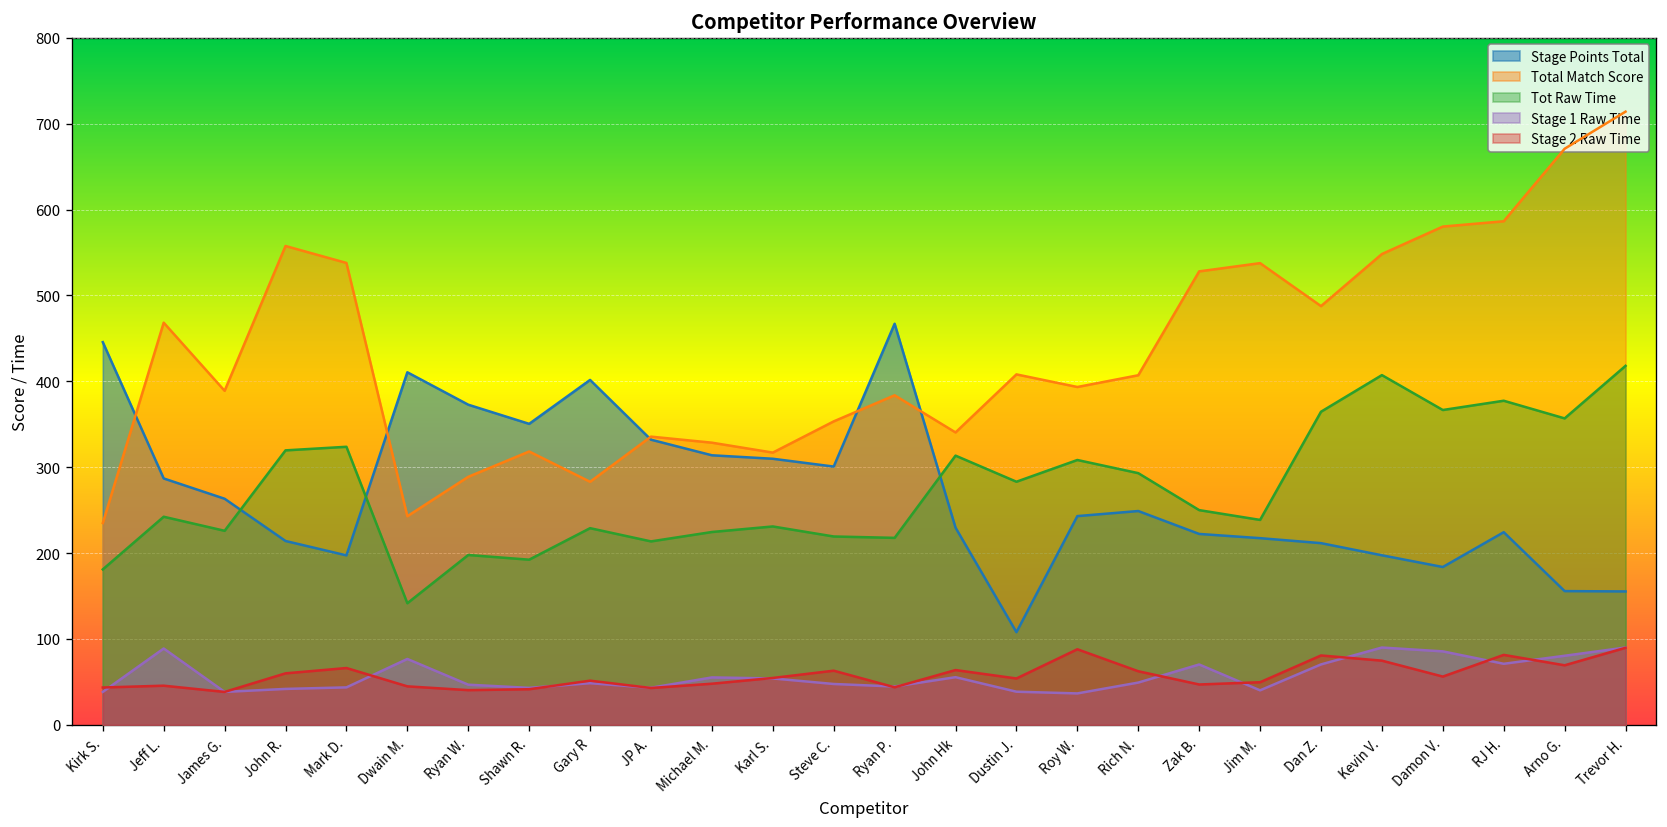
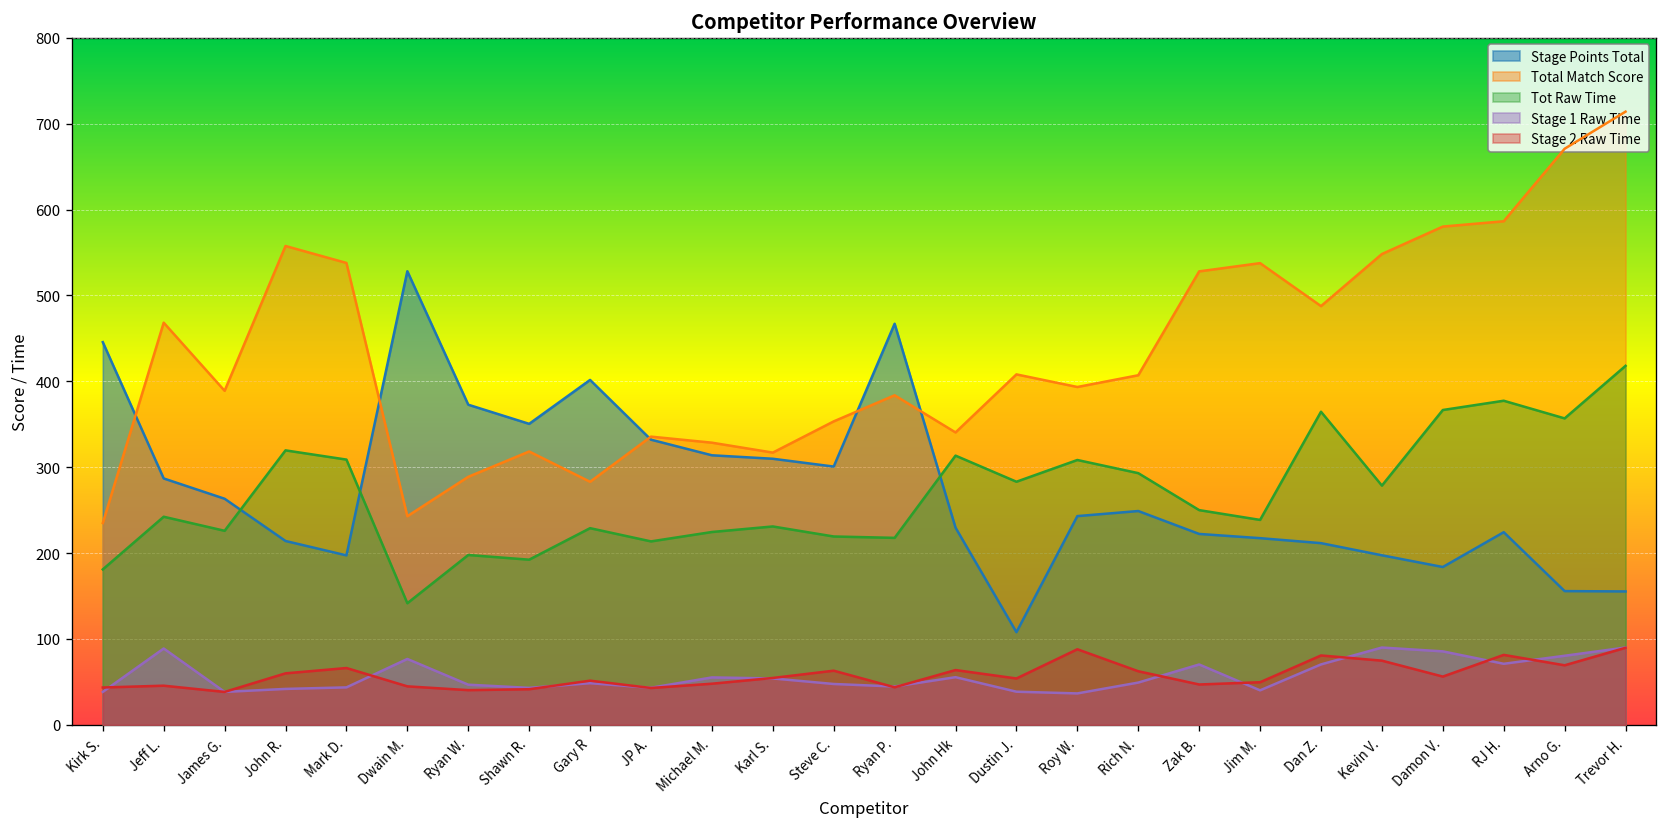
Tot Raw Time, Mark D.: 320 -> 310
Stage Points Total, Dwain M.: 410 -> 530
Tot Raw Time, Kevin V.: 410 -> 280
